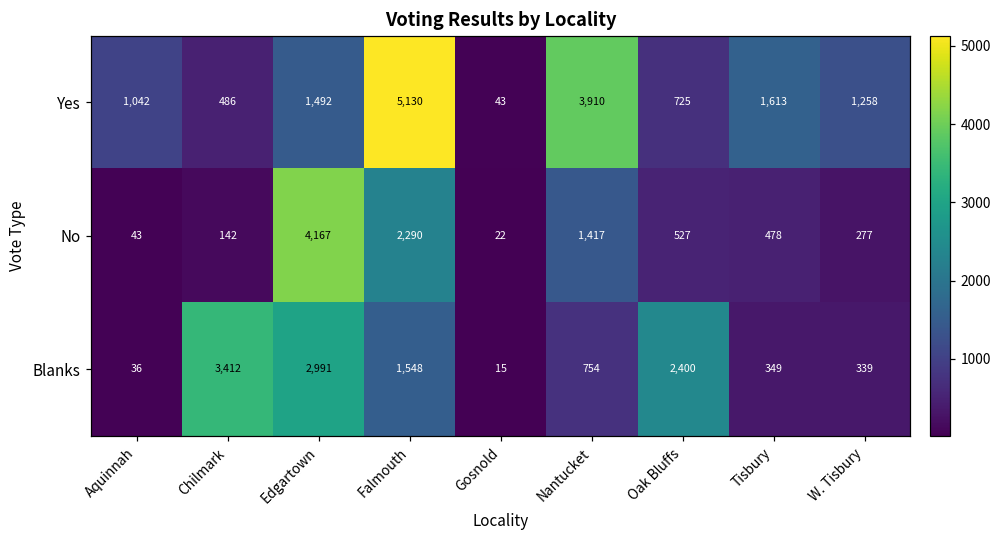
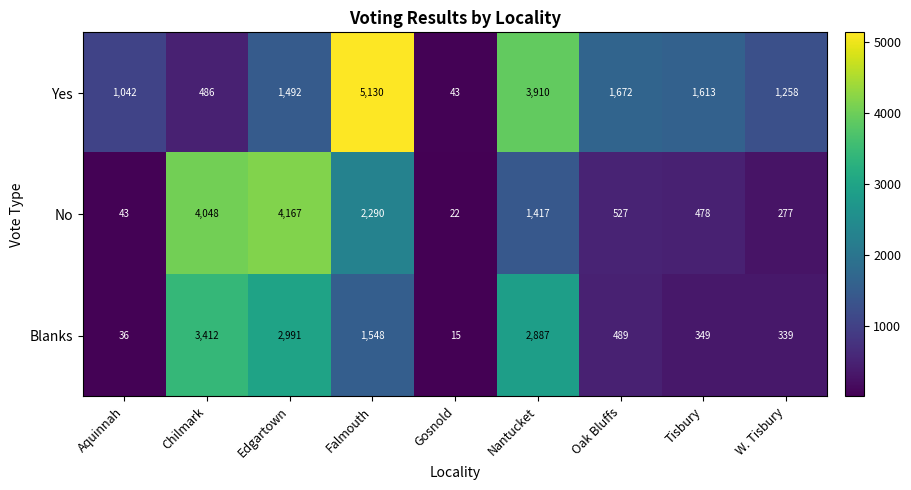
Yes, Oak Bluffs: 725 -> 1,672
No, Chilmark: 142 -> 4,048
Blanks, Nantucket: 754 -> 2,887
Blanks, Oak Bluffs: 2,400 -> 489
